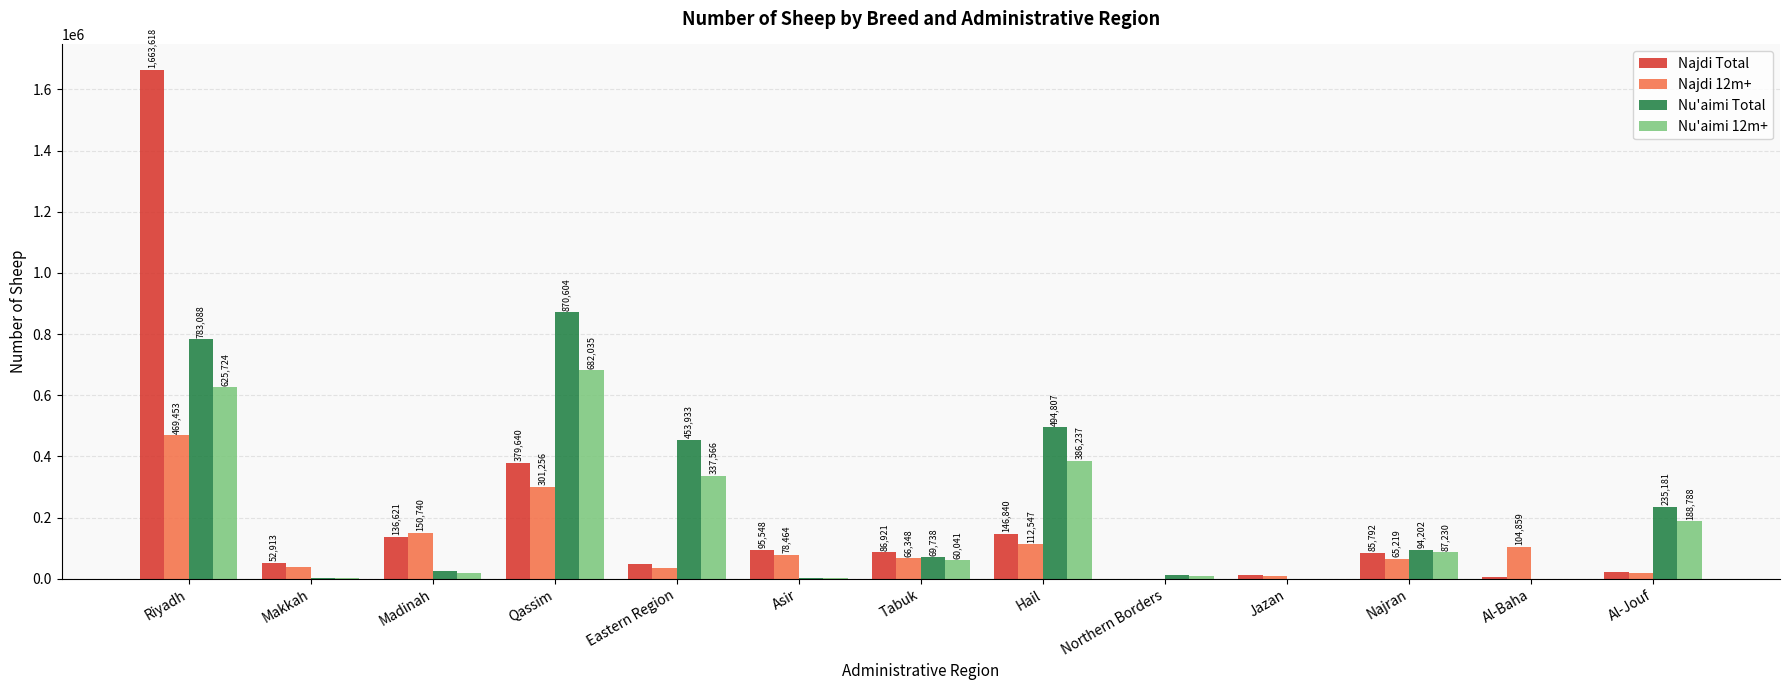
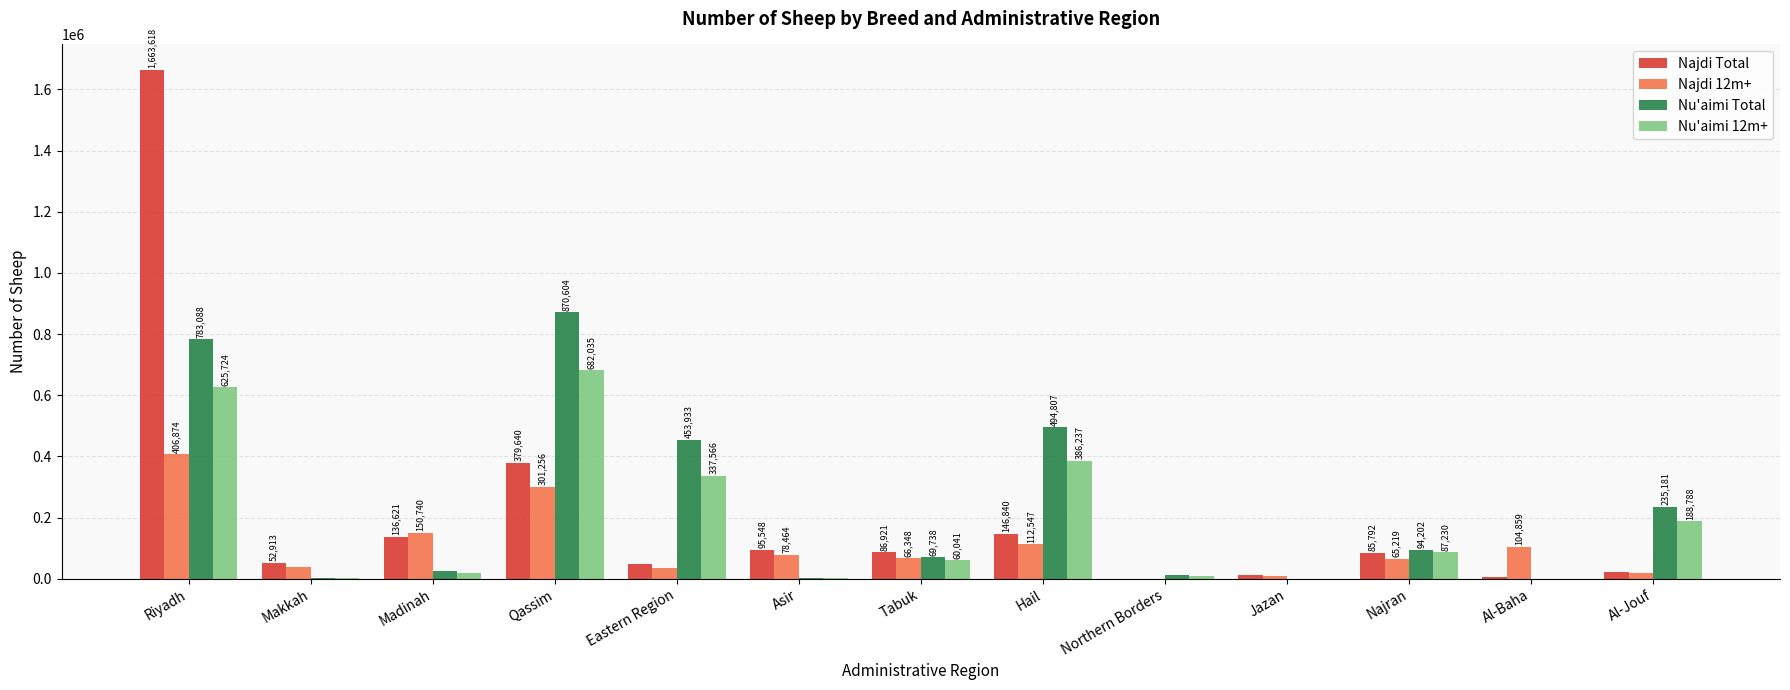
Najdi 12m+, Riyadh: 469,453 -> 406,874
